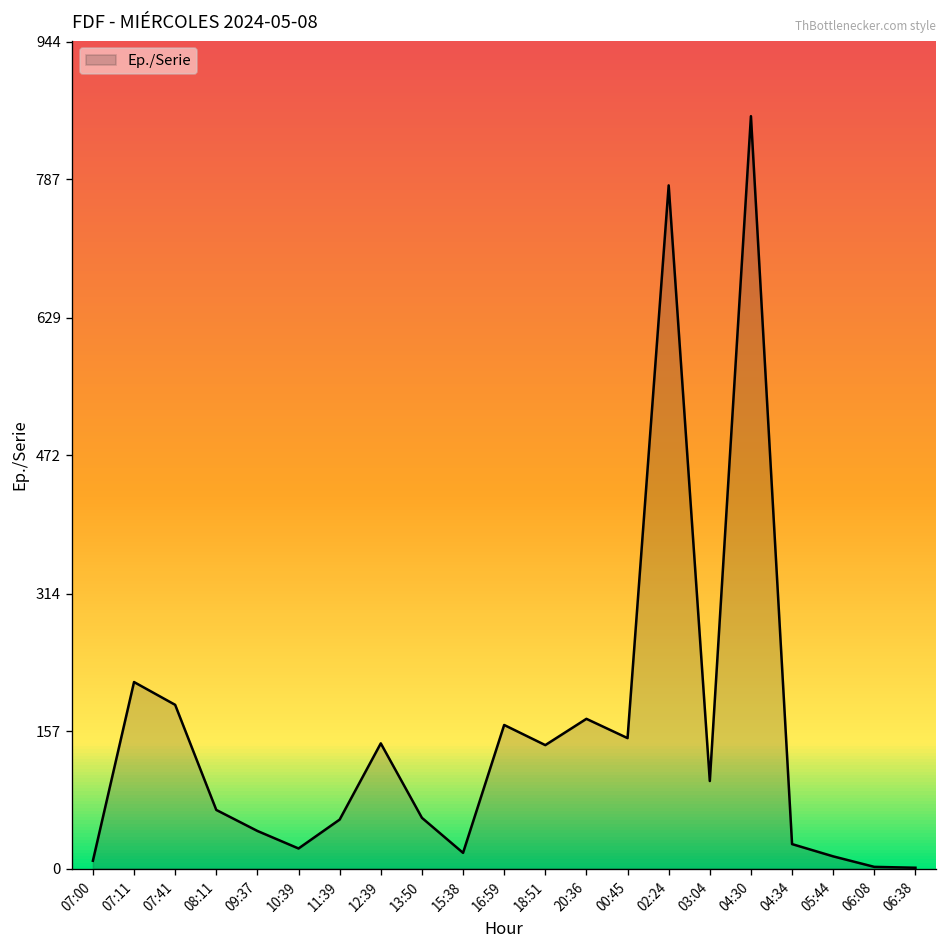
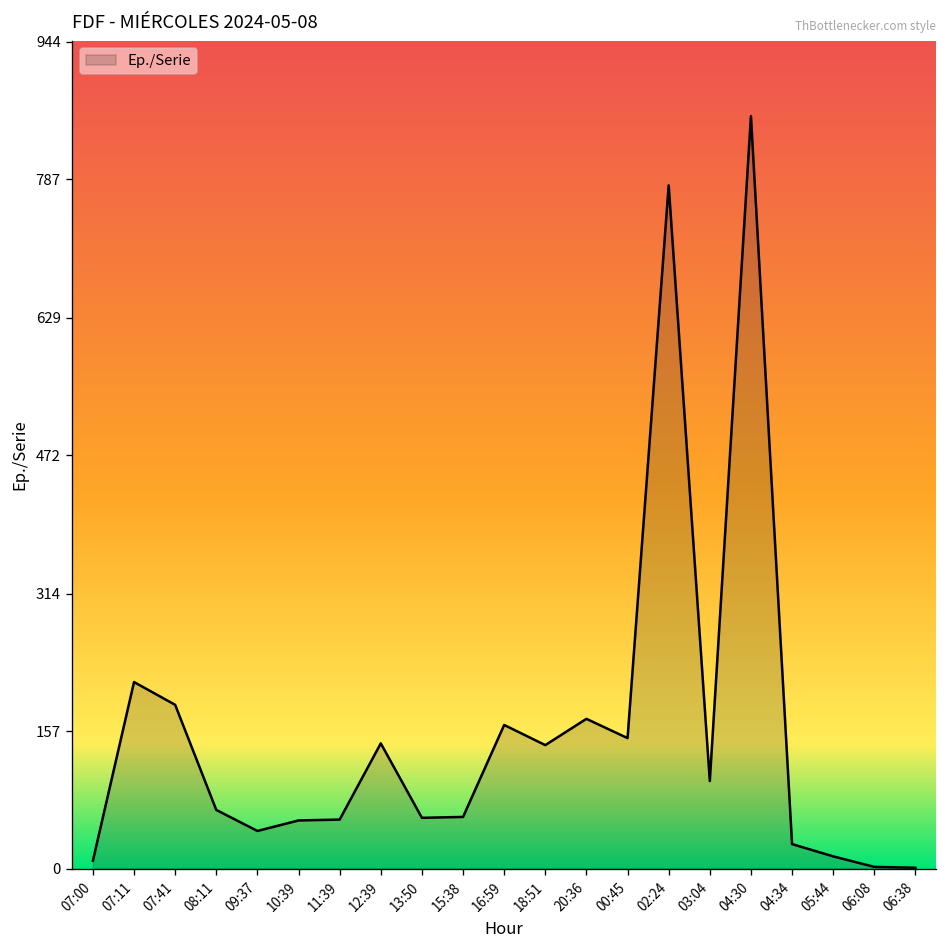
10:39: 20 -> 60
15:38: 20 -> 60
